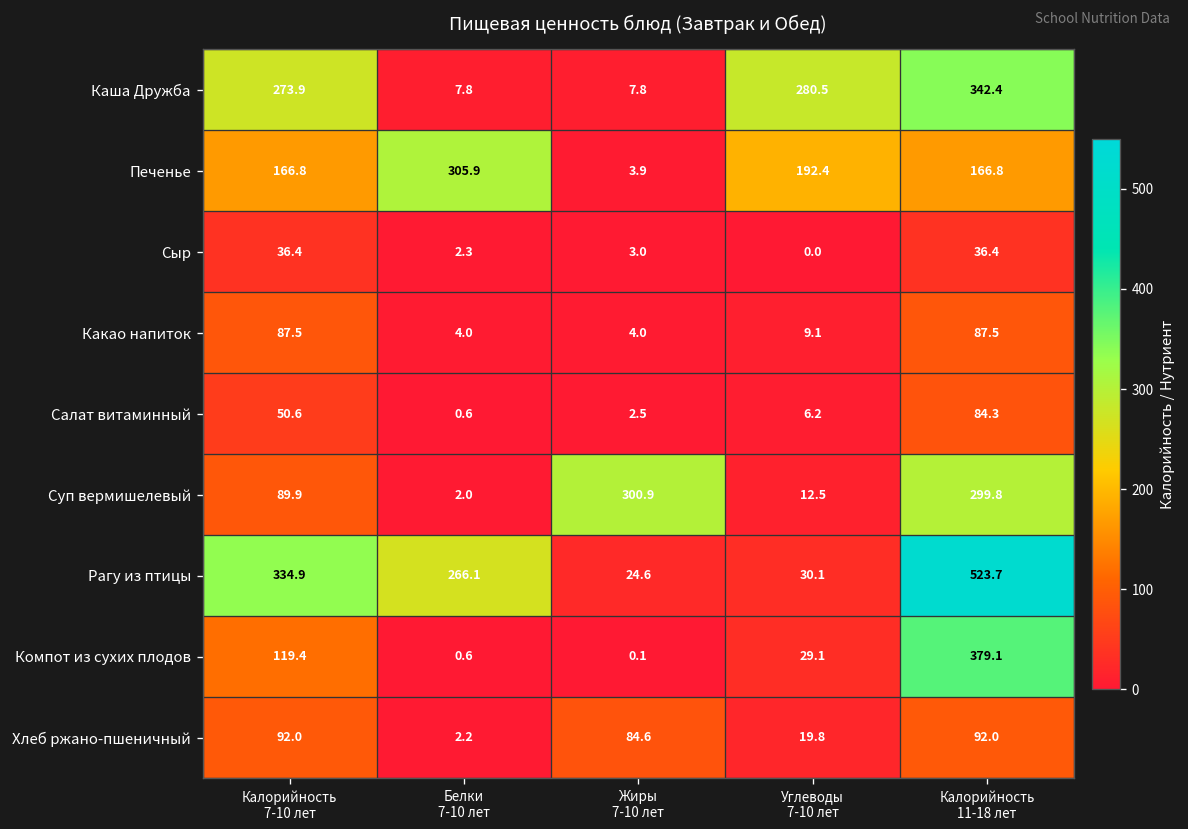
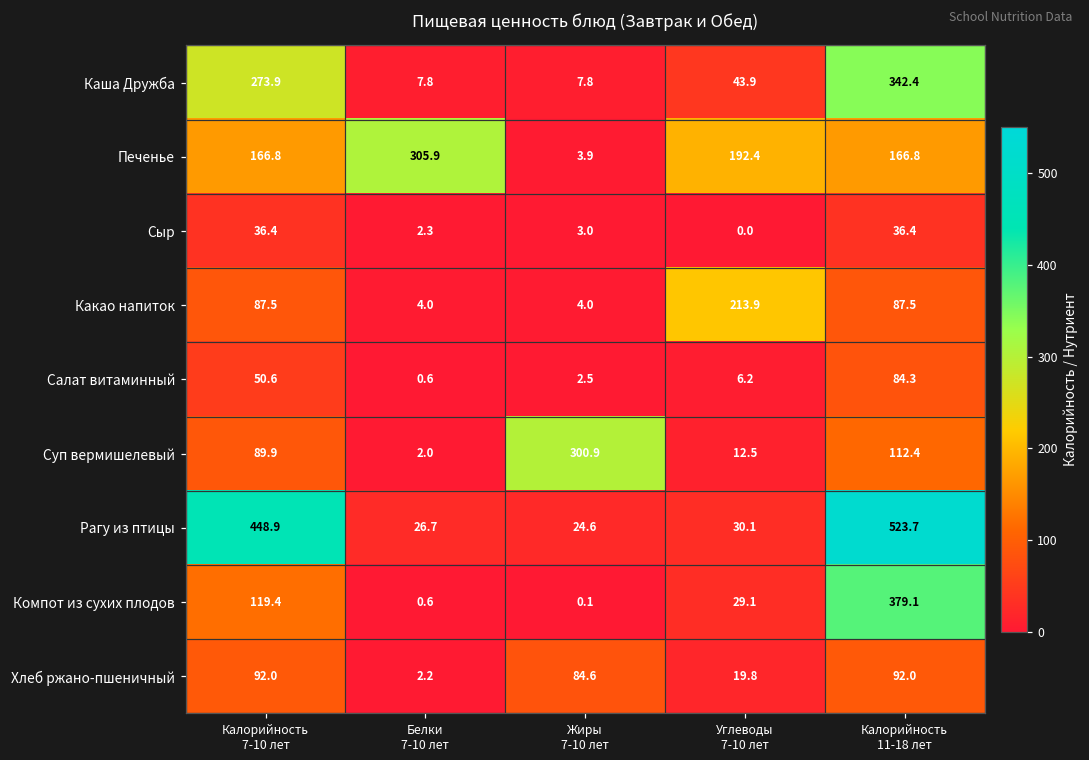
Каша Дружба, Углеводы 7-10 лет: 280.5 -> 43.9
Какао напиток, Углеводы 7-10 лет: 9.1 -> 213.9
Суп вермишелевый, Калорийность 11-18 лет: 299.8 -> 112.4
Рагу из птицы, Калорийность 7-10 лет: 334.9 -> 448.9
Рагу из птицы, Белки 7-10 лет: 266.1 -> 26.7
